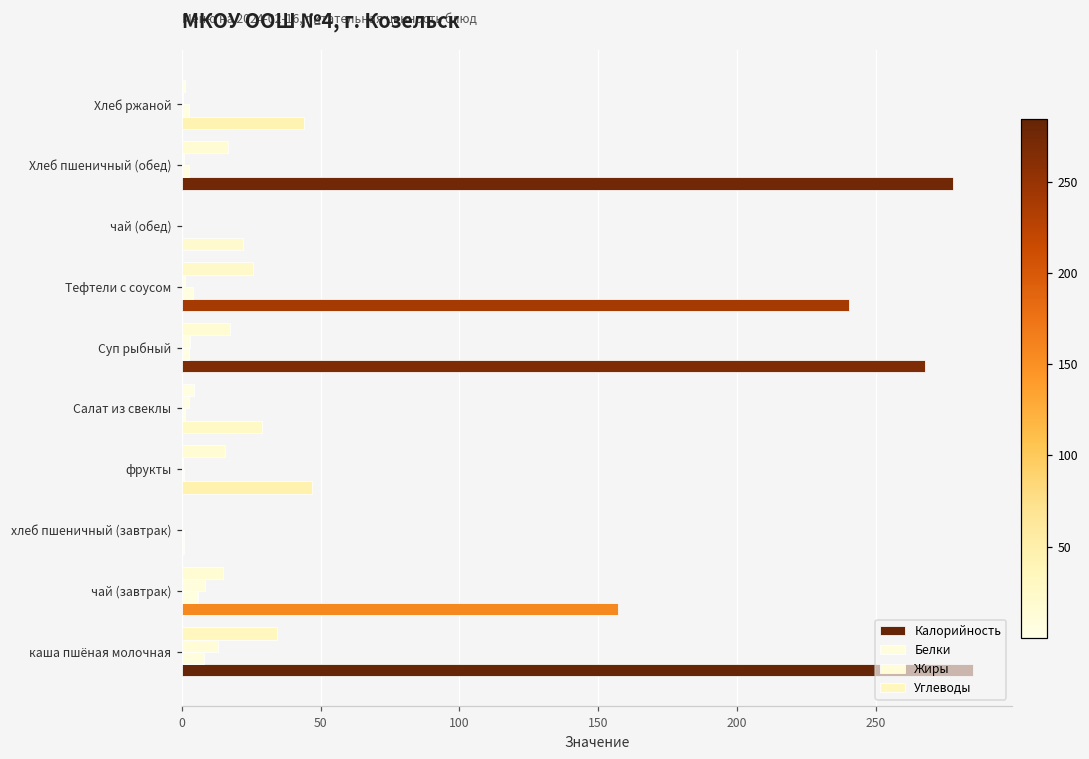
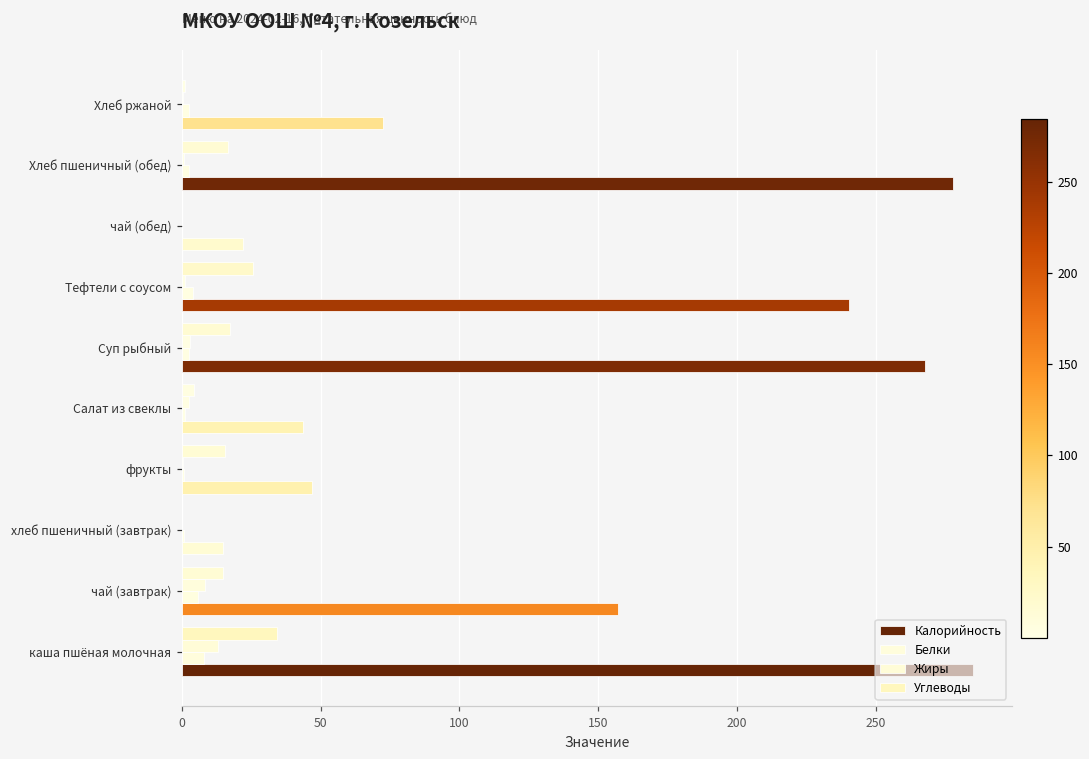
Калорийность, Хлеб ржаной: 44 -> 72
Калорийность, Салат из свеклы: 29 -> 44
Калорийность, хлеб пшеничный (завтрак): 1 -> 15
